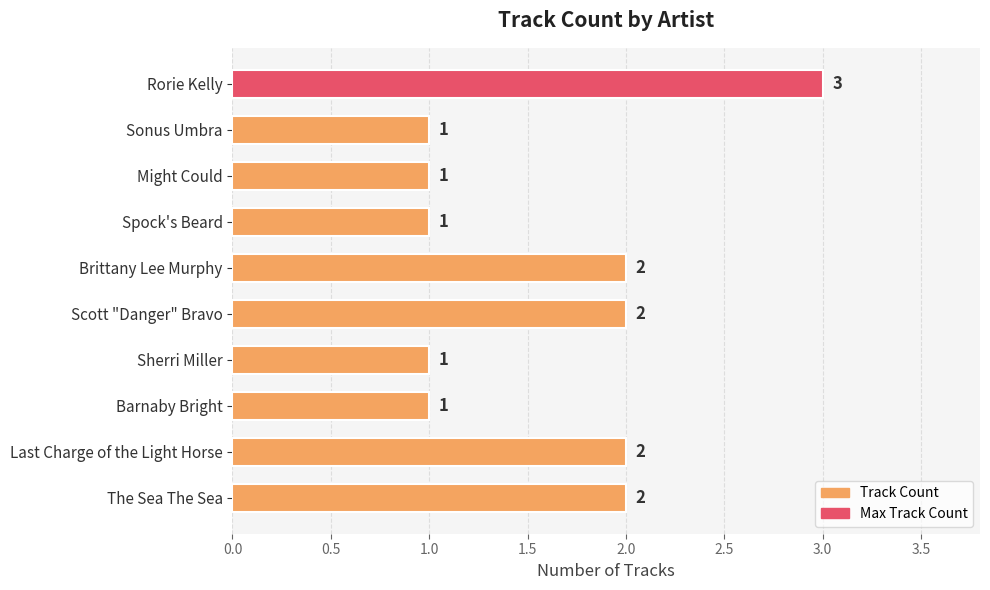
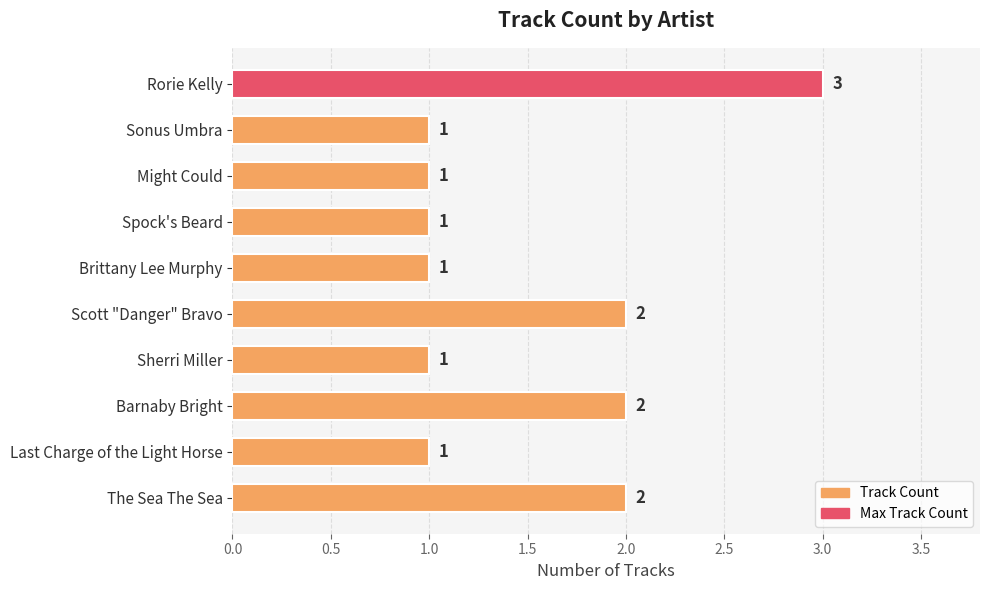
Brittany Lee Murphy: 2 -> 1
Barnaby Bright: 1 -> 2
Last Charge of the Light Horse: 2 -> 1
